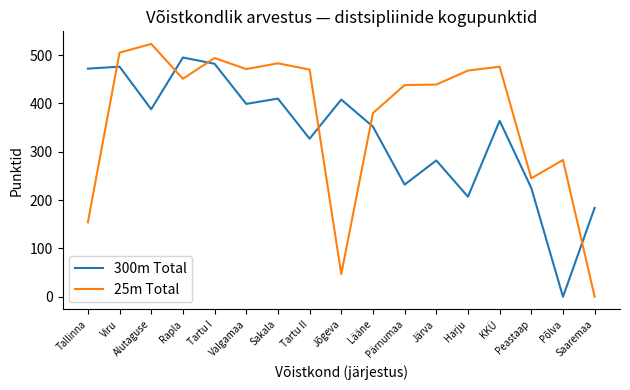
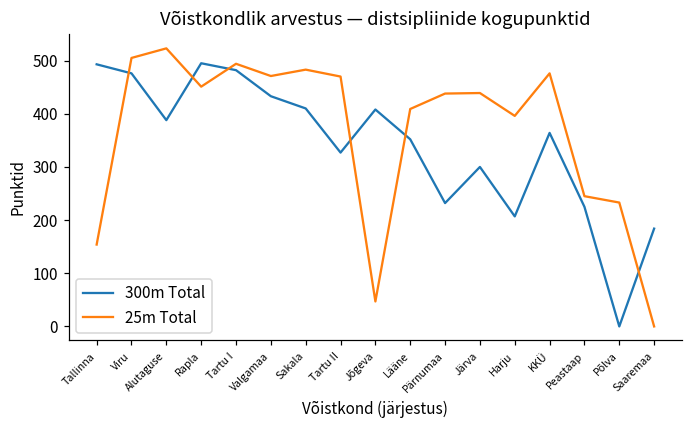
300m Total, Tallinna: 470 -> 490
300m Total, Valgamaa: 400 -> 430
25m Total, Lääne: 380 -> 410
300m Total, Järva: 280 -> 300
25m Total, Harju: 470 -> 400
25m Total, Põlva: 280 -> 230
